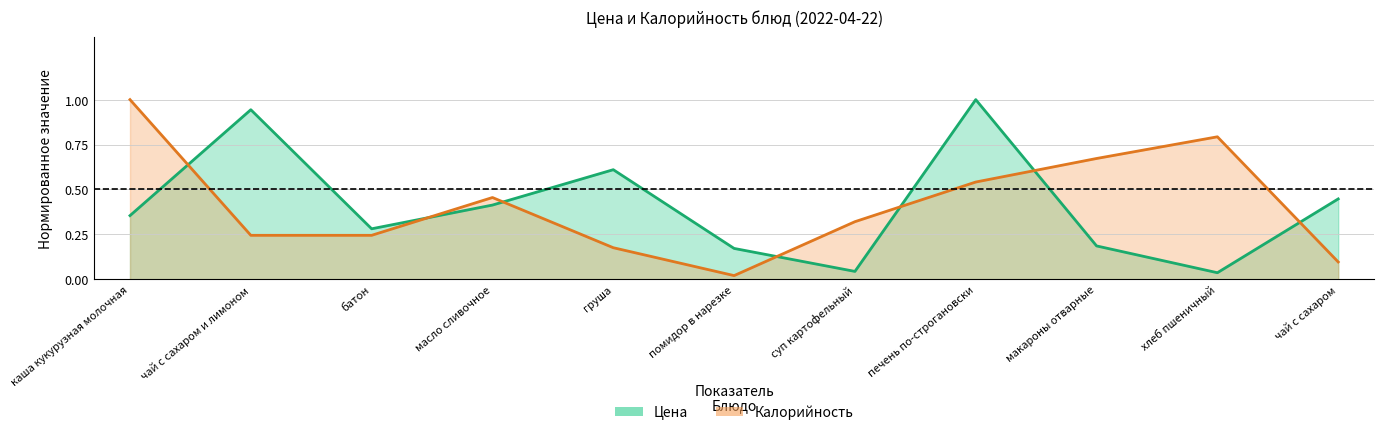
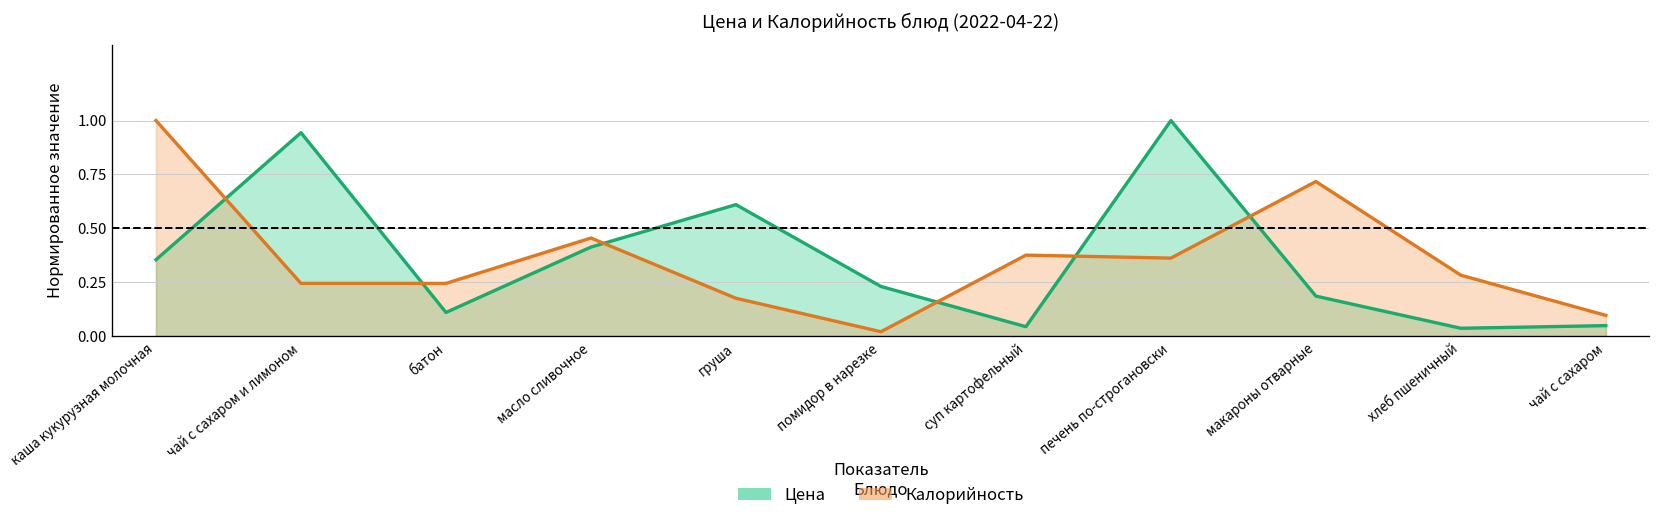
Цена, батон: 0.28 -> 0.11
Цена, помидор в нарезке: 0.17 -> 0.23
Калорийность, суп картофельный: 0.32 -> 0.38
Калорийность, печень по-строгановски: 0.54 -> 0.36
Калорийность, макароны отварные: 0.67 -> 0.72
Калорийность, хлеб пшеничный: 0.79 -> 0.28
Цена, чай с сахаром: 0.45 -> 0.05
